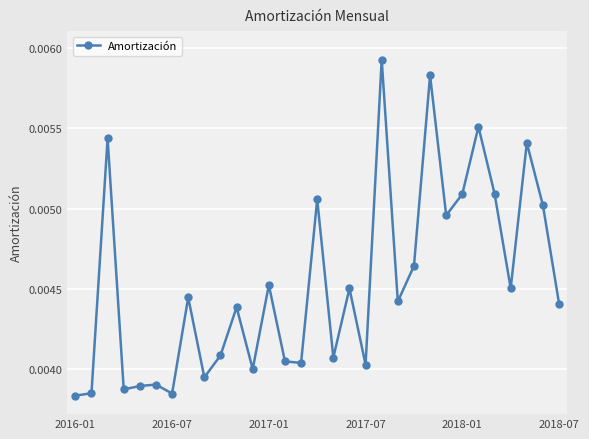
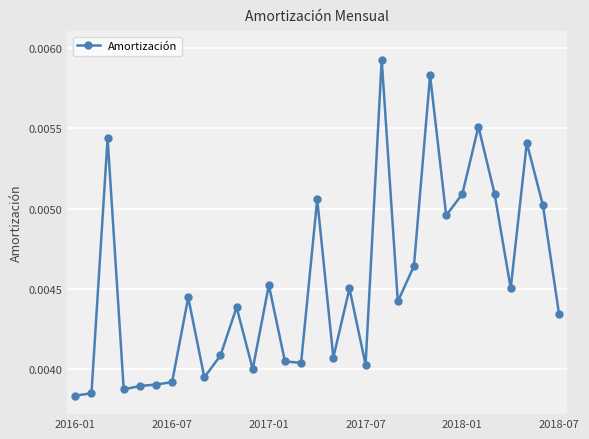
2016-07: 0.00385 -> 0.00392
2018-07: 0.00441 -> 0.00434
